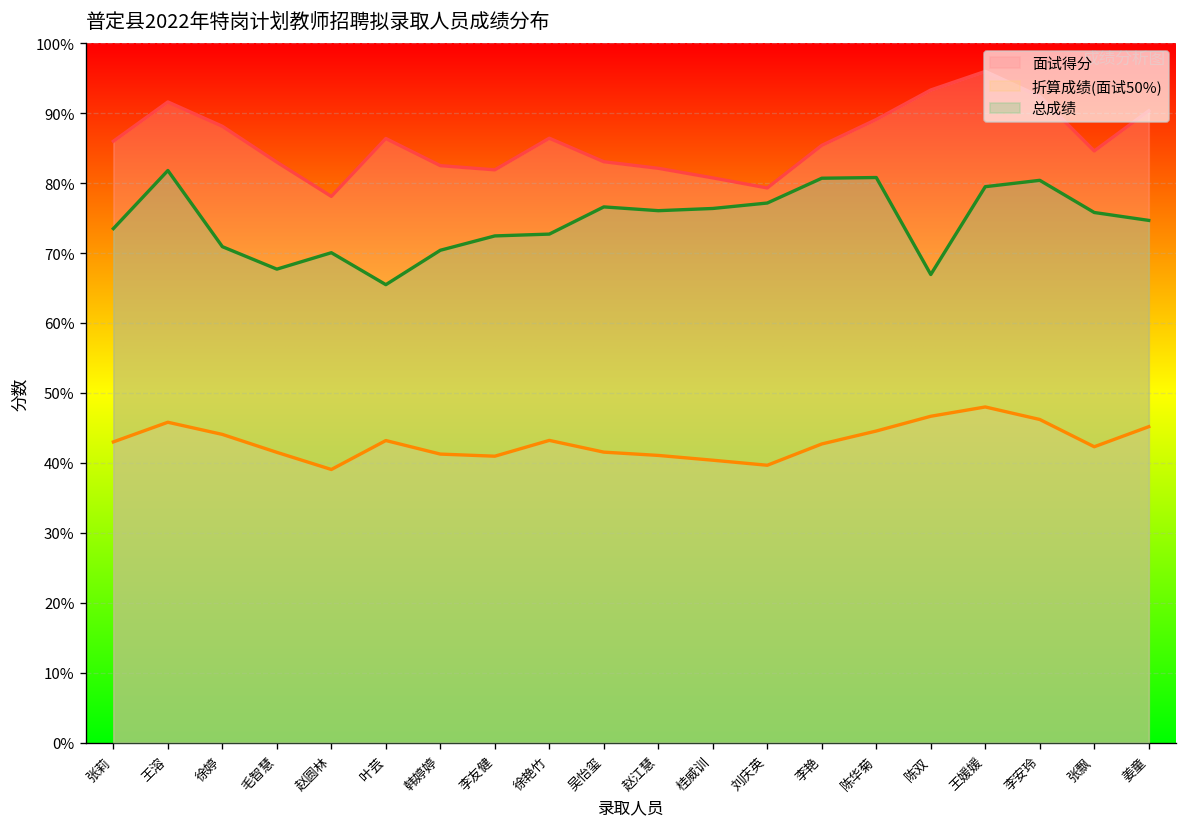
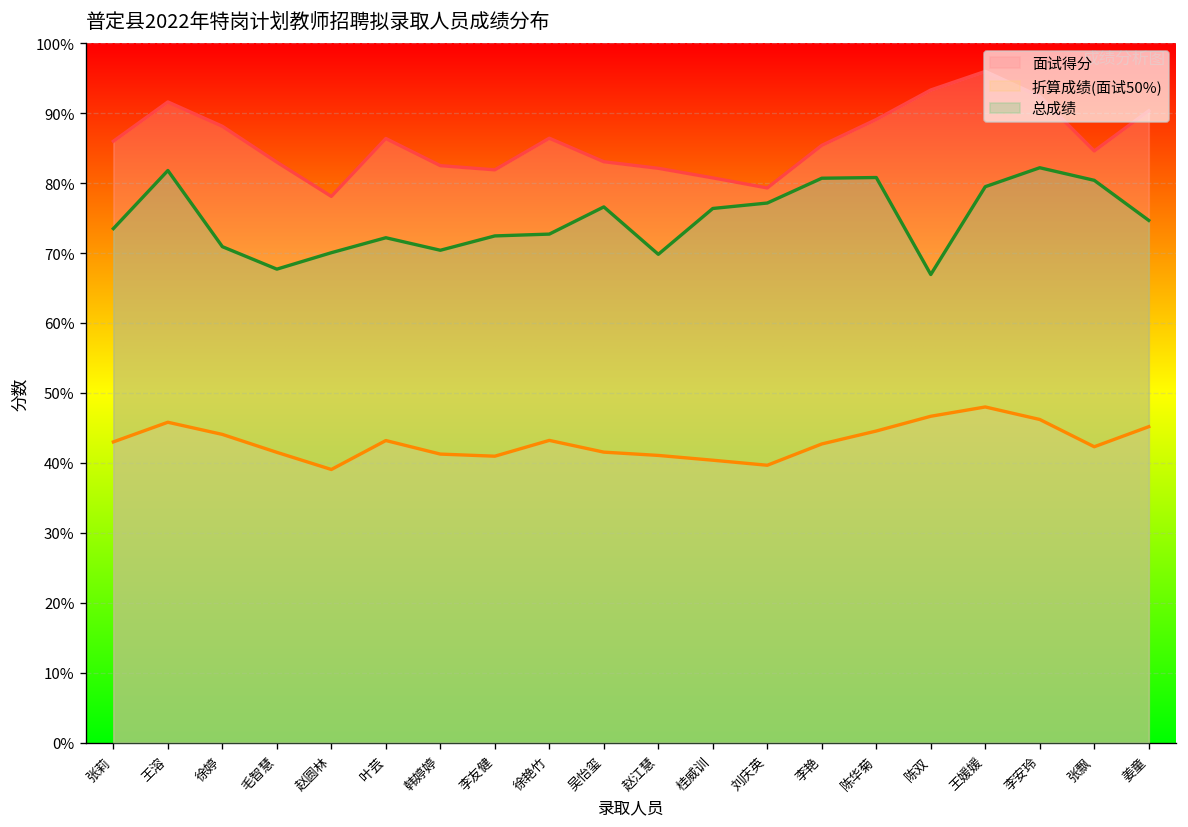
总成绩, 叶芸: 65% -> 72%
总成绩, 赵江慧: 76% -> 70%
总成绩, 李安玲: 80% -> 82%
总成绩, 张飘: 76% -> 80%
